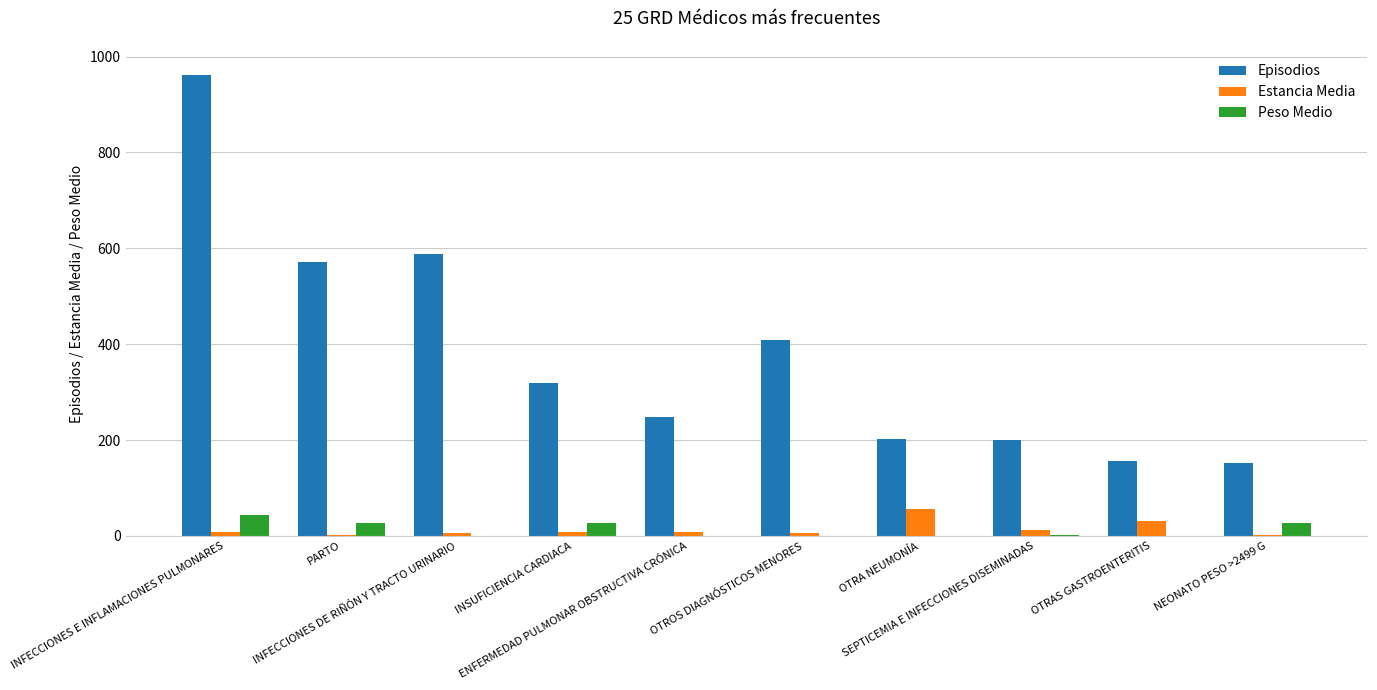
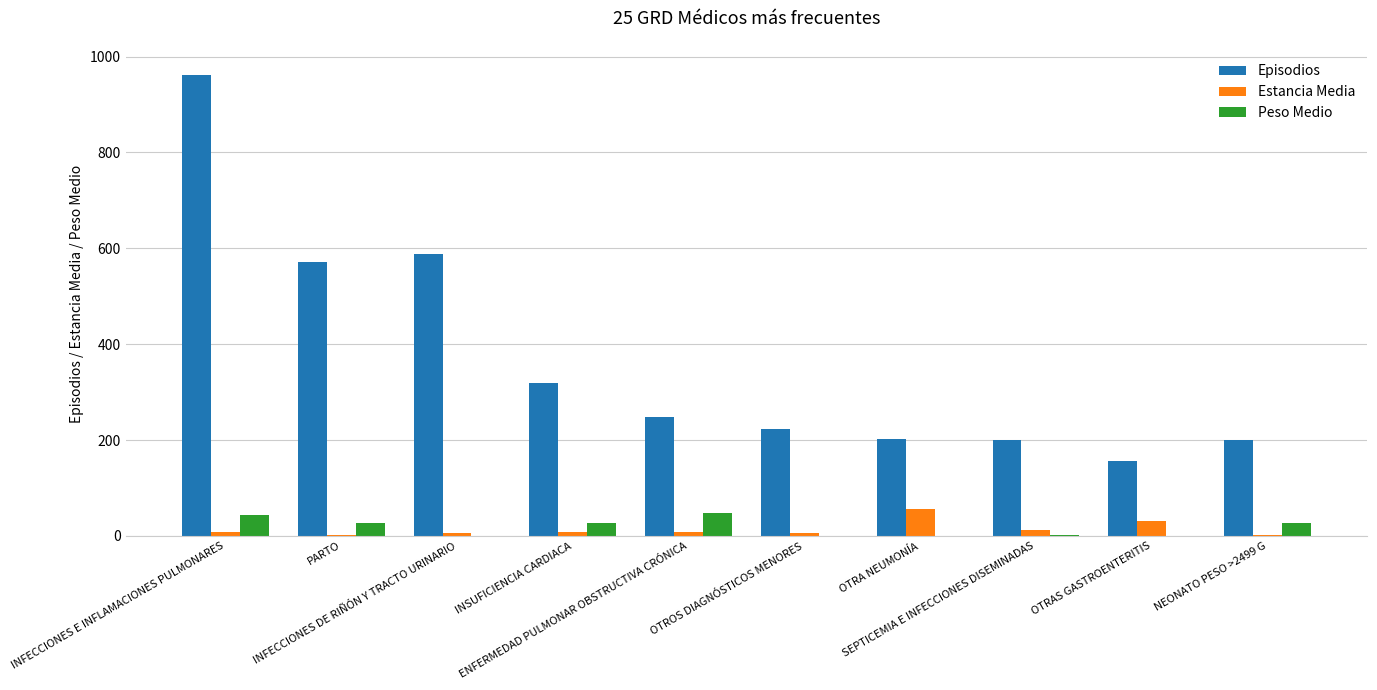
Peso Medio, ENFERMEDAD PULMONAR OBSTRUCTIVA CRÓNICA: 0 -> 50
Episodios, OTROS DIAGNÓSTICOS MENORES: 410 -> 220
Episodios, NEONATO PESO >2499 G: 150 -> 200
